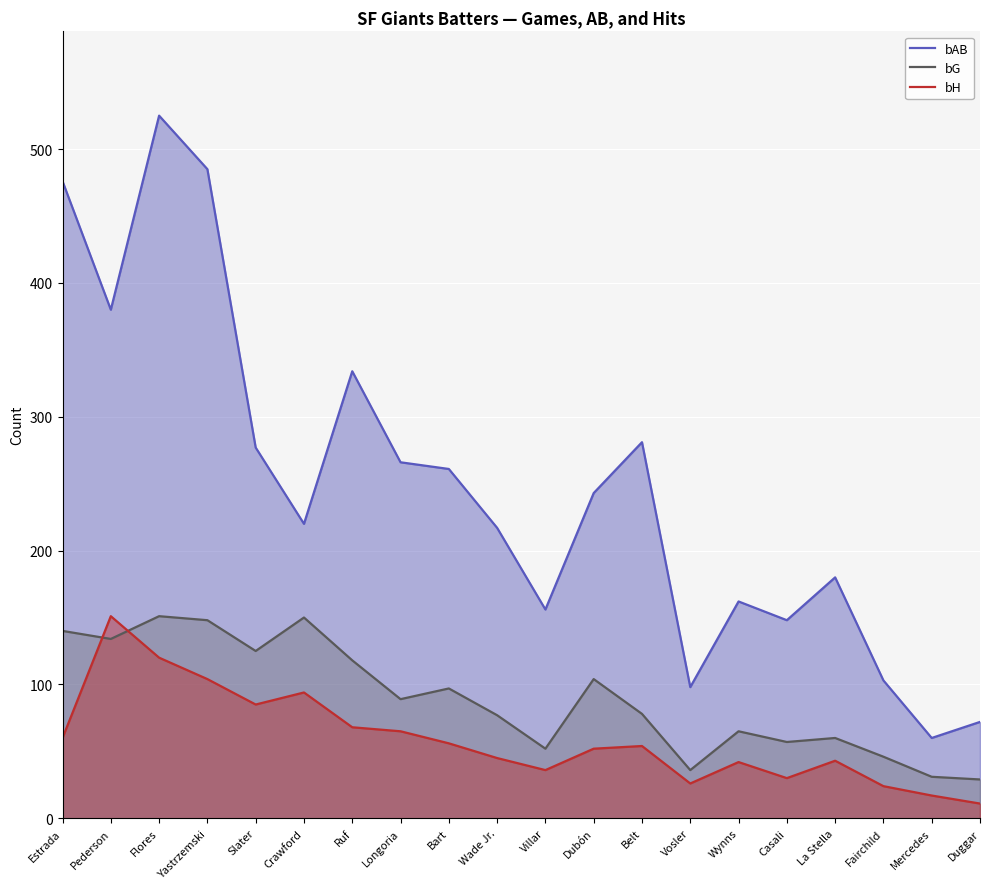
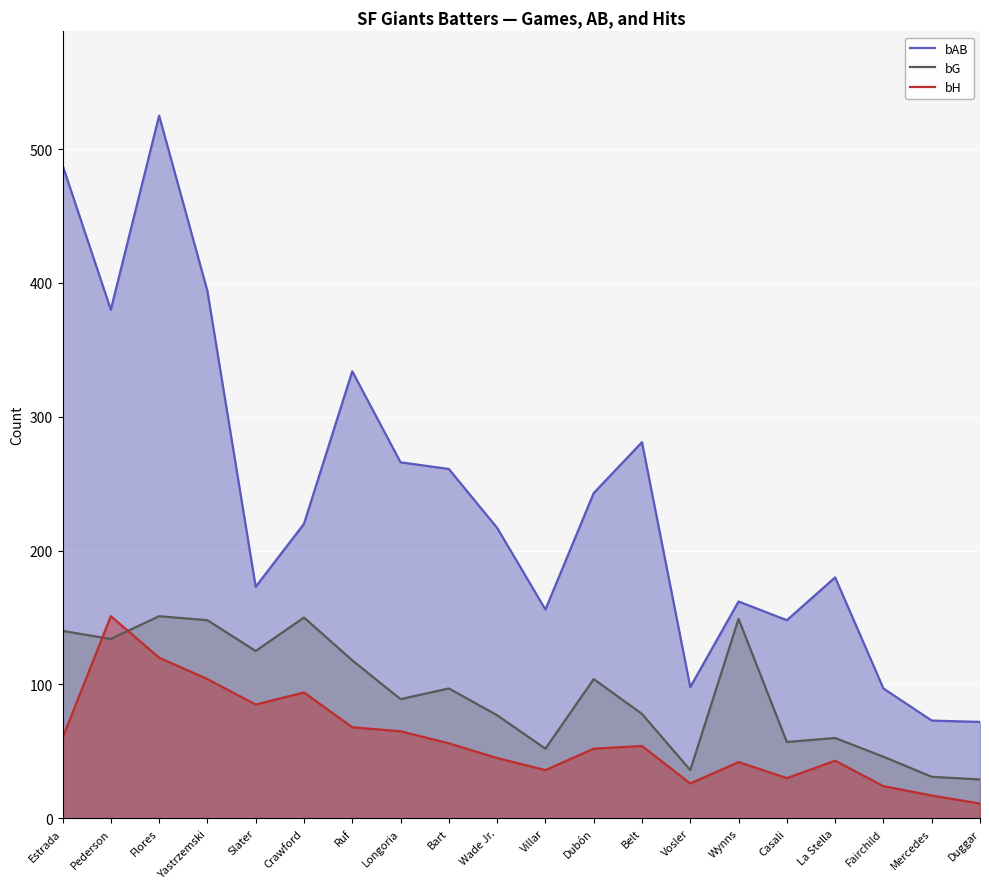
bAB, Estrada: 476 -> 488
bAB, Yastrzemski: 485 -> 394
bAB, Slater: 277 -> 173
bG, Wynns: 65 -> 149
bAB, Fairchild: 103 -> 97
bAB, Mercedes: 60 -> 73
